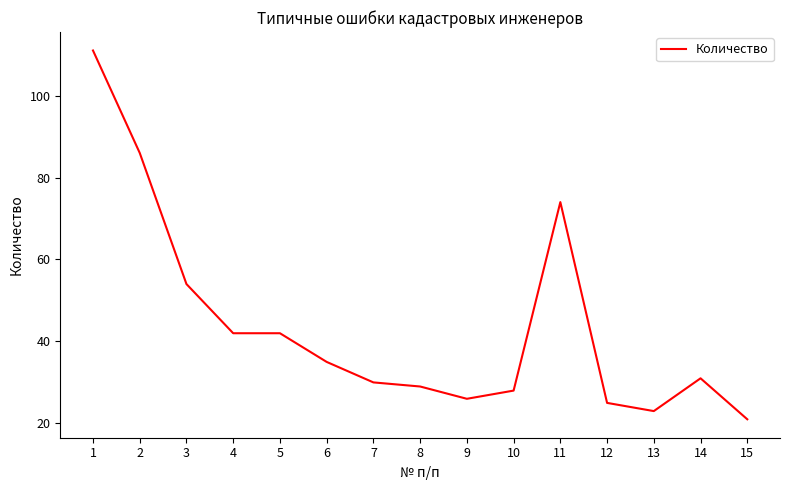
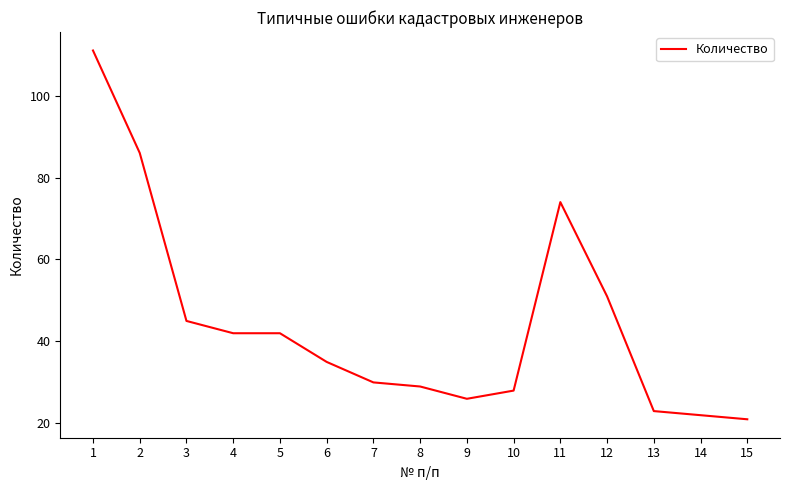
3: 54 -> 45
12: 25 -> 51
14: 31 -> 22
